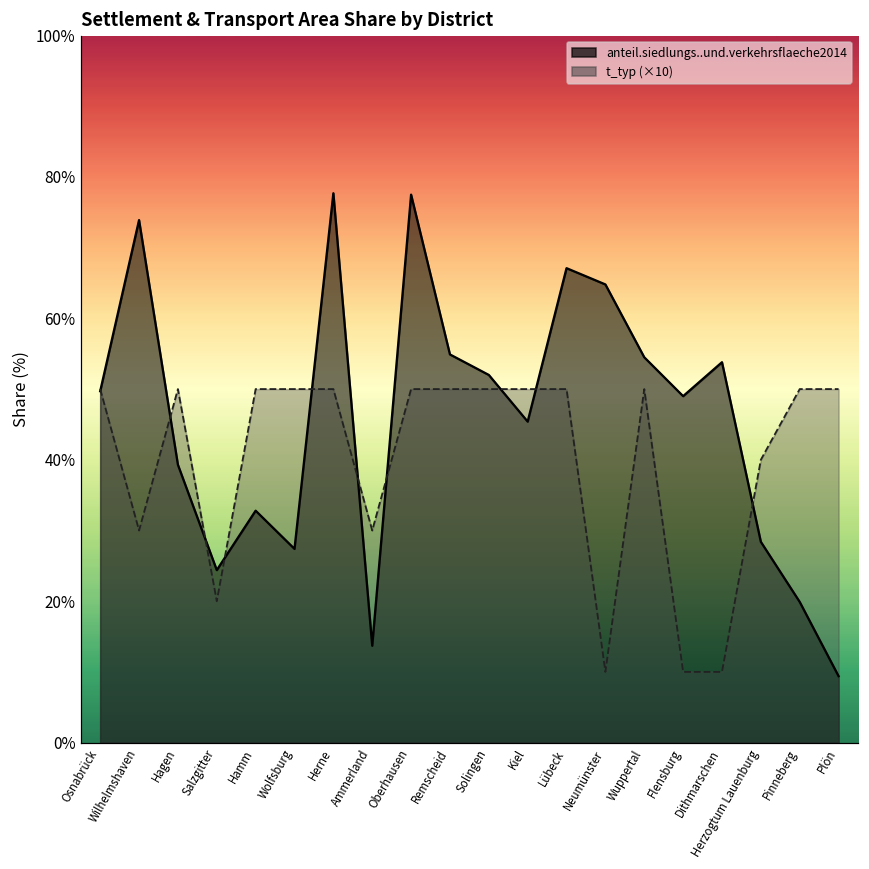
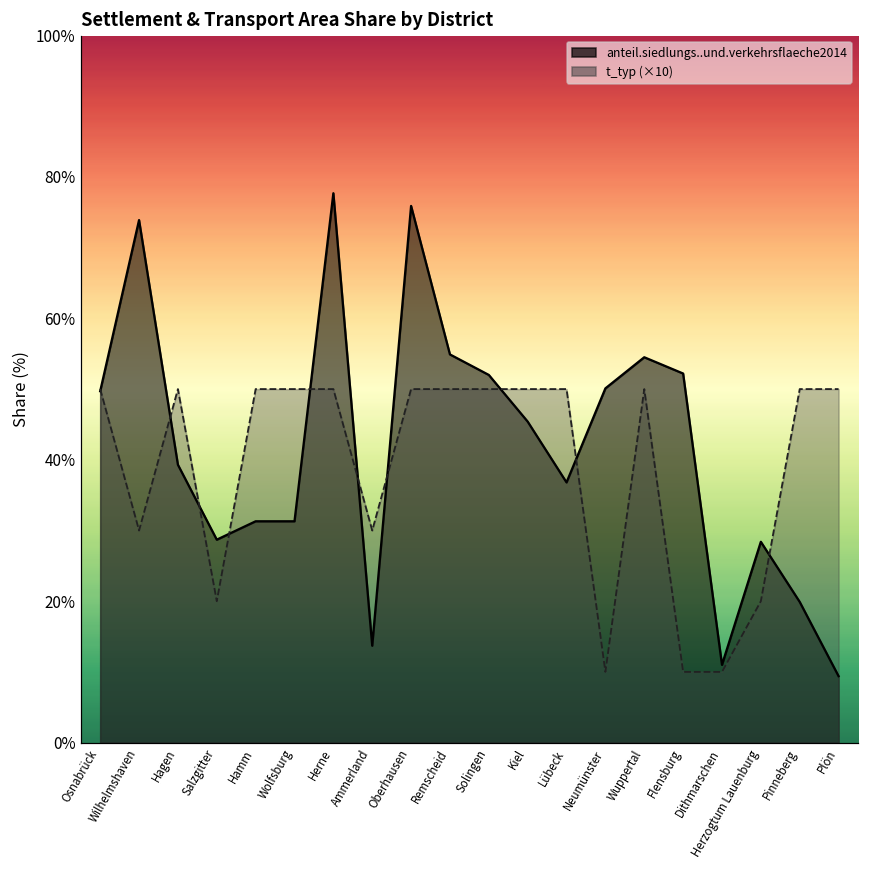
anteil.siedlungs..und.verkehrsflaeche2014, Salzgitter: 24% -> 29%
anteil.siedlungs..und.verkehrsflaeche2014, Hamm: 33% -> 31%
anteil.siedlungs..und.verkehrsflaeche2014, Wolfsburg: 27% -> 31%
anteil.siedlungs..und.verkehrsflaeche2014, Oberhausen: 78% -> 76%
anteil.siedlungs..und.verkehrsflaeche2014, Lübeck: 67% -> 37%
anteil.siedlungs..und.verkehrsflaeche2014, Neumünster: 65% -> 50%
anteil.siedlungs..und.verkehrsflaeche2014, Flensburg: 49% -> 52%
anteil.siedlungs..und.verkehrsflaeche2014, Dithmarschen: 54% -> 11%
t_typ (×10), Herzogtum Lauenburg: 40% -> 20%
